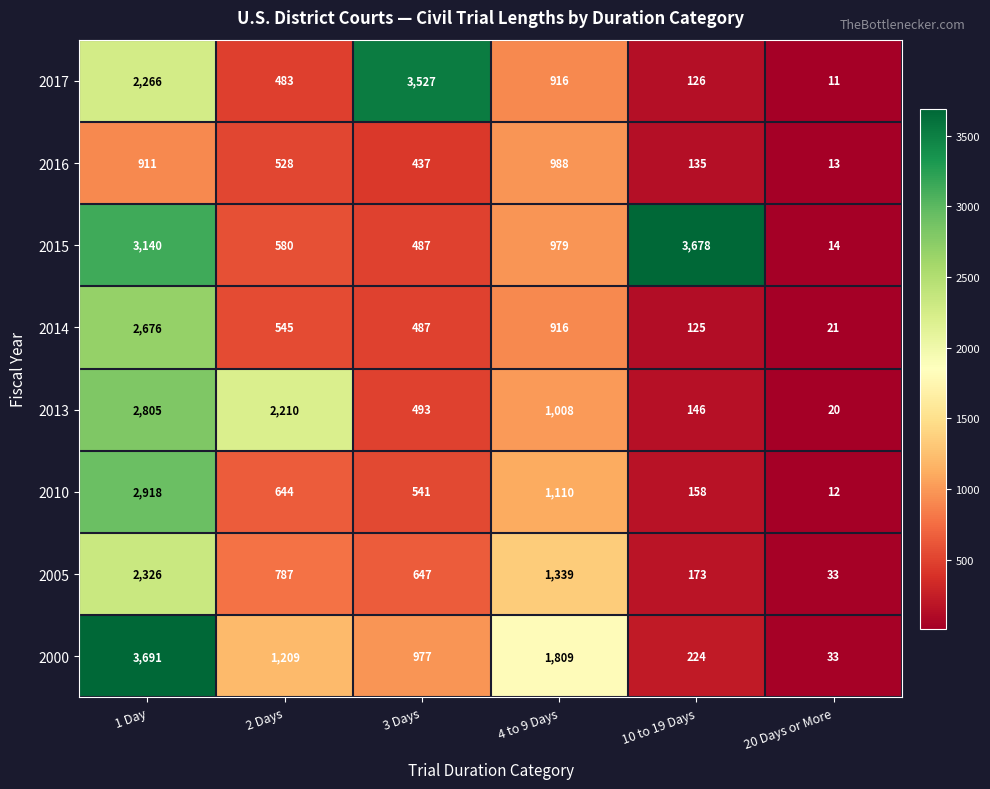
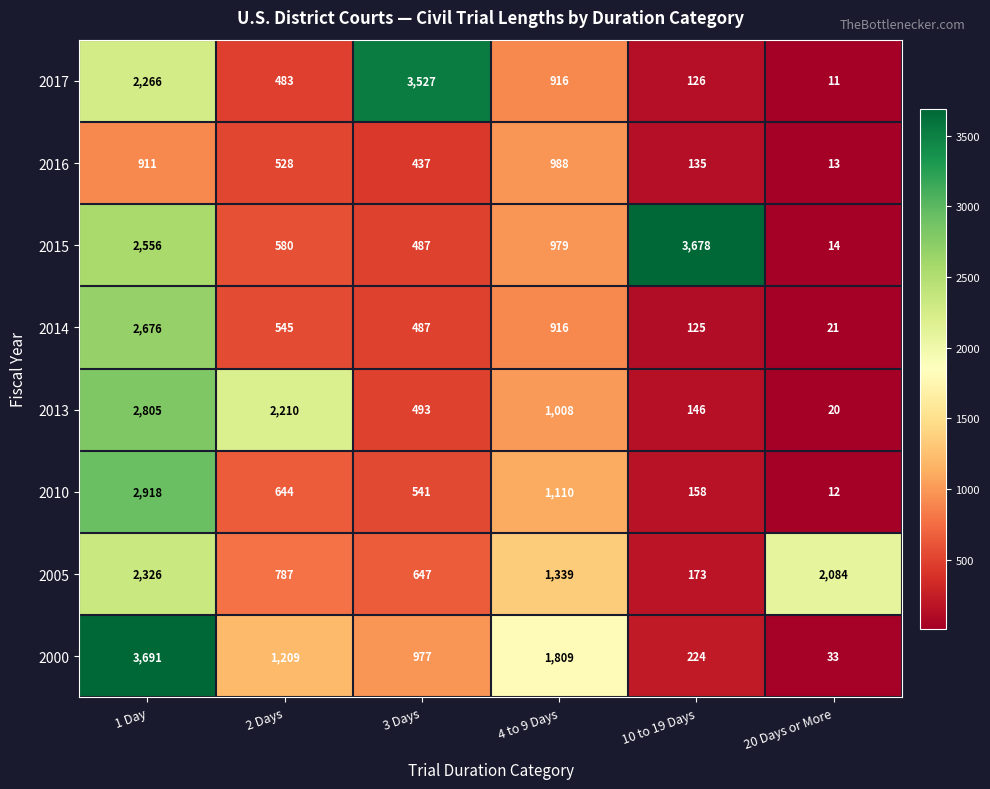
2015, 1 Day: 3,140 -> 2,556
2005, 20 Days or More: 33 -> 2,084
